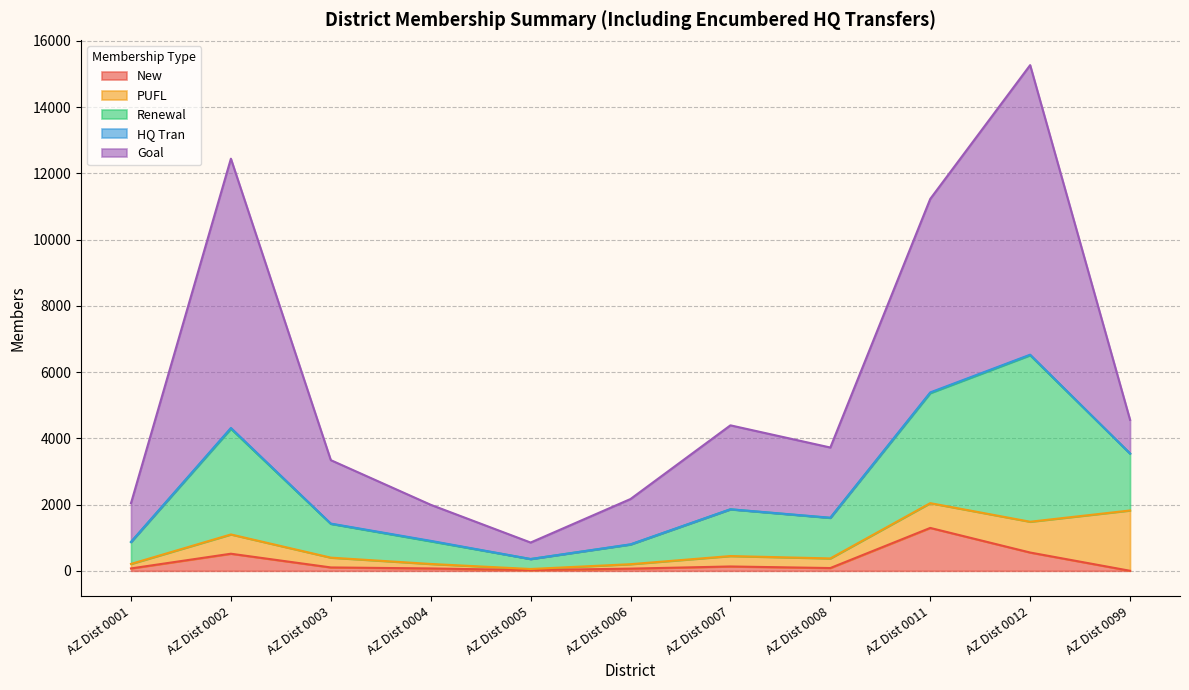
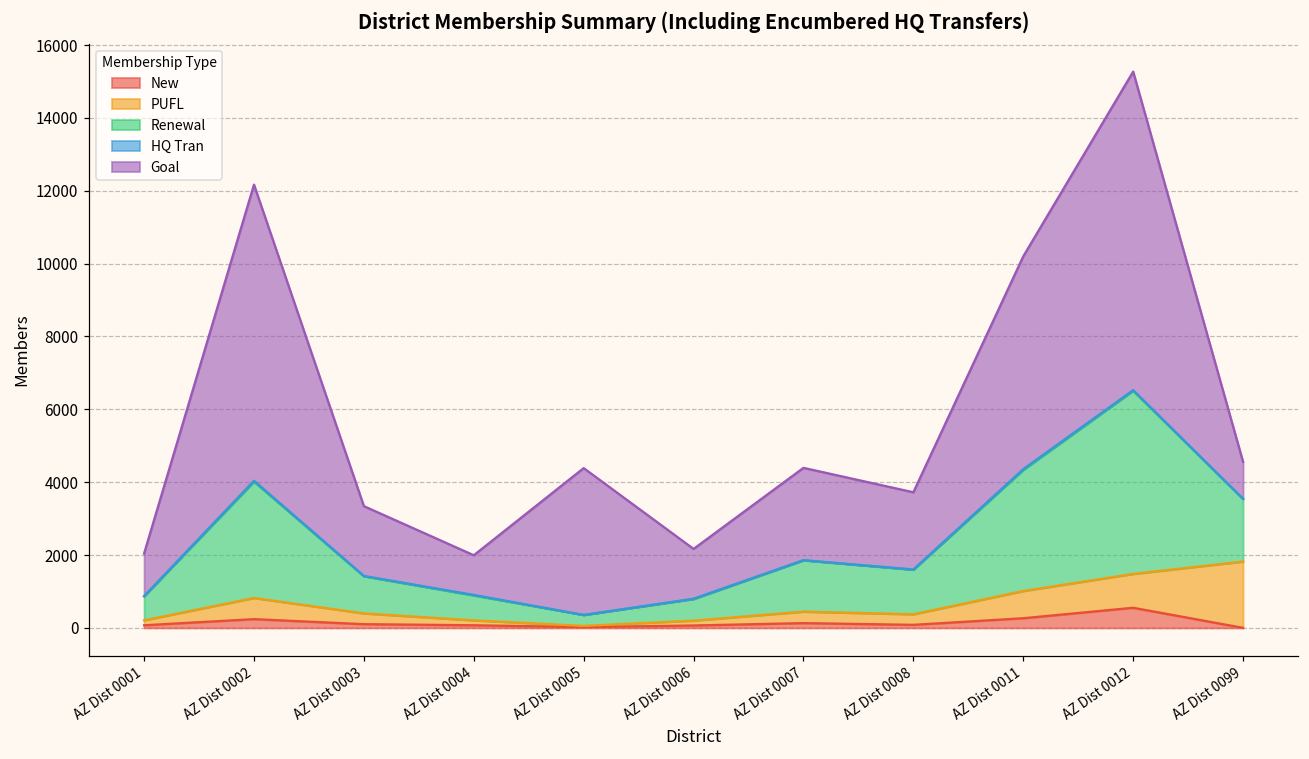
New, AZ Dist 0002: 500 -> 200
Goal, AZ Dist 0005: 500 -> 4000
New, AZ Dist 0011: 1300 -> 300
